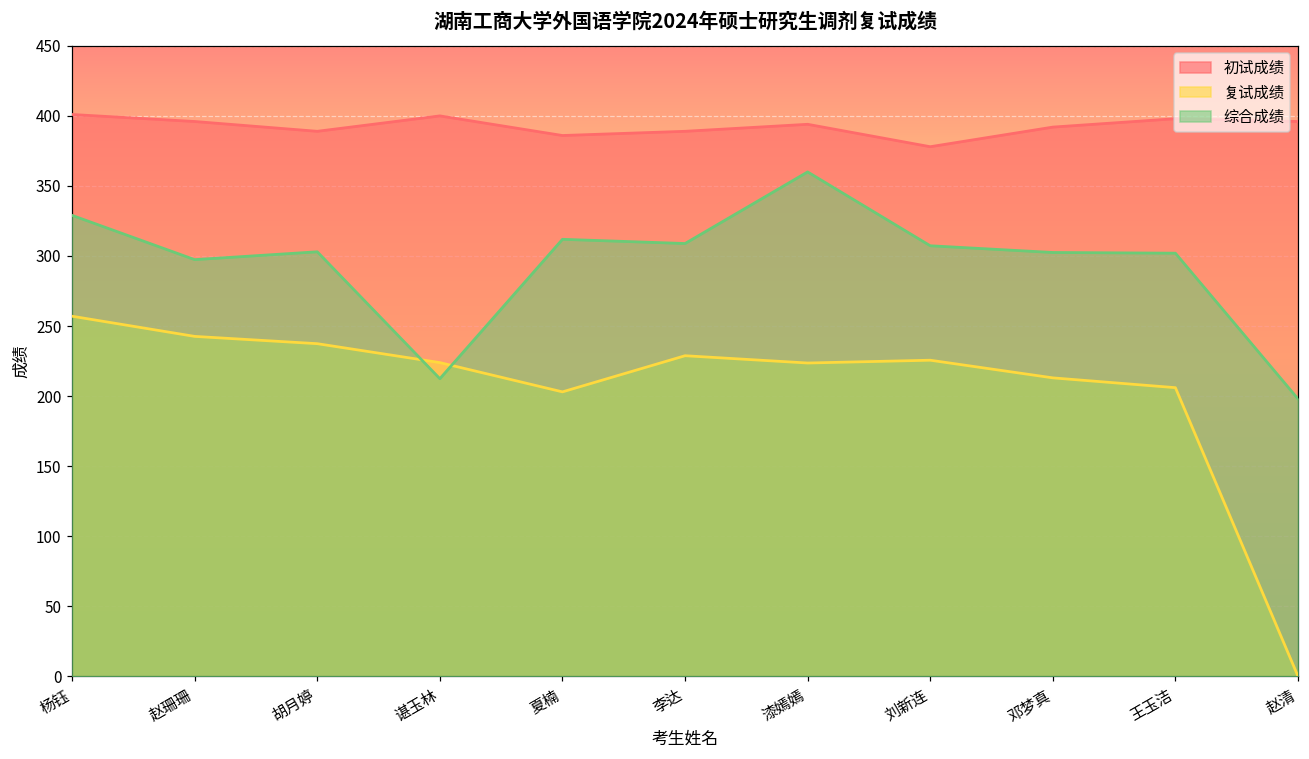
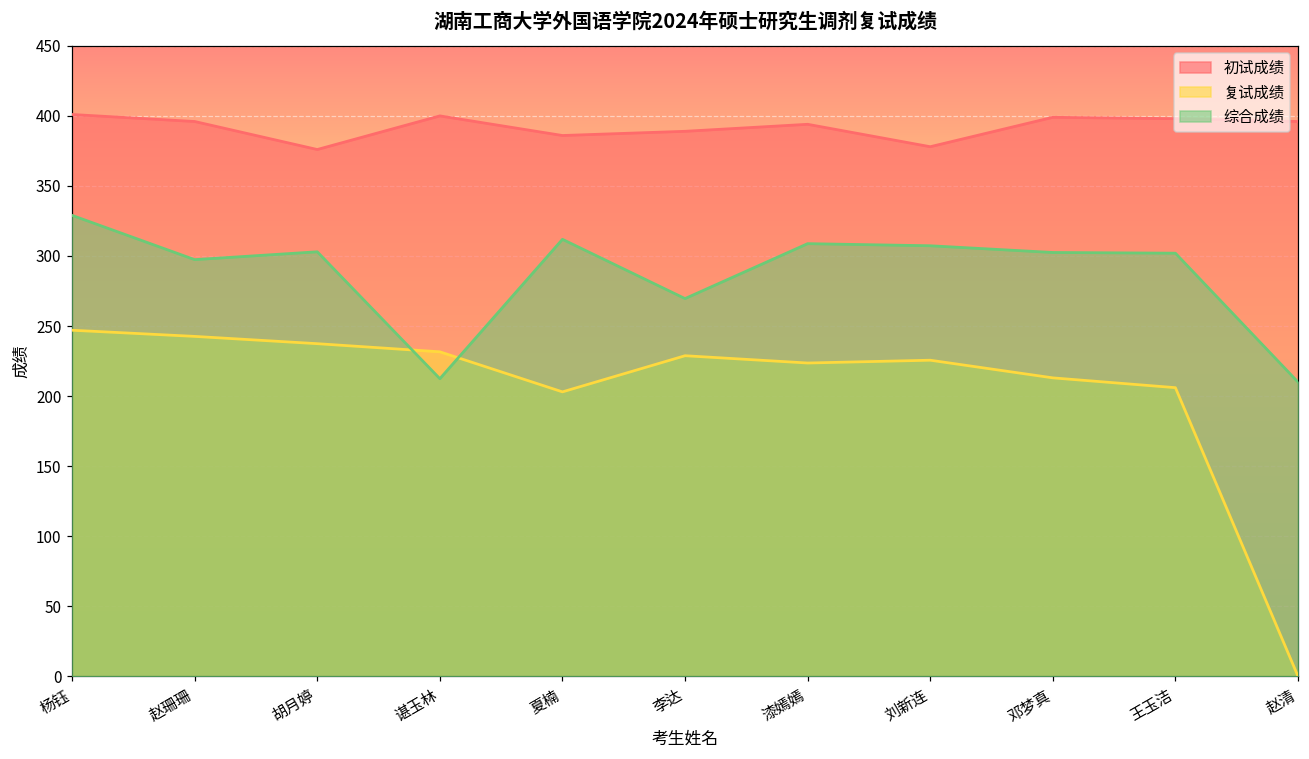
复试成绩, 杨钰: 257 -> 247
初试成绩, 胡月婷: 389 -> 376
复试成绩, 谌玉林: 224 -> 232
综合成绩, 李达: 309 -> 270
综合成绩, 漆嫣嫣: 360 -> 309
初试成绩, 邓梦真: 392 -> 399
综合成绩, 赵清: 198 -> 210
